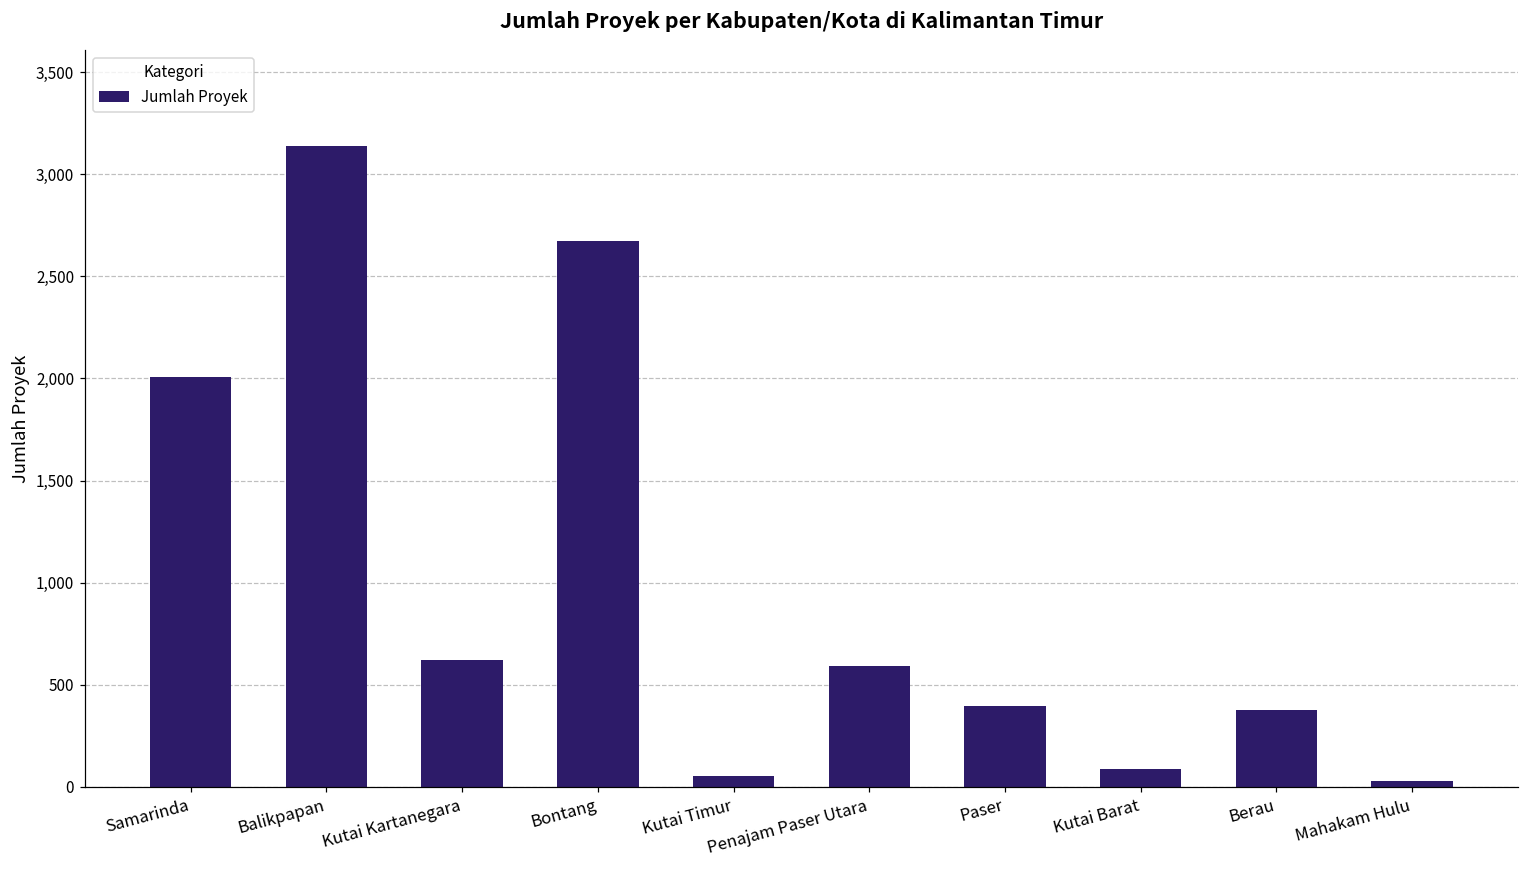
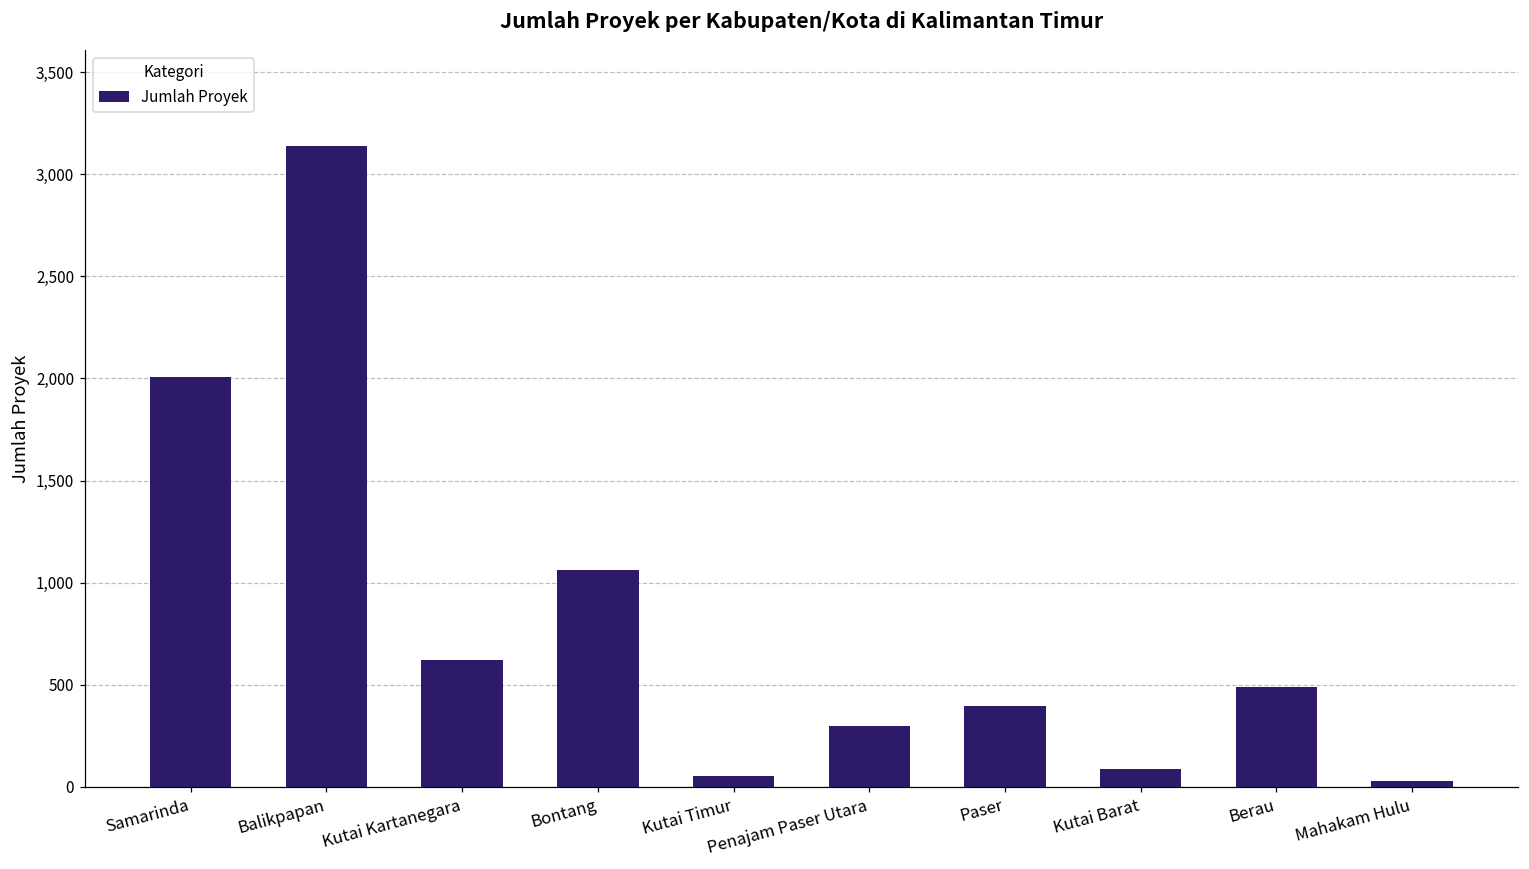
Bontang: 2,670 -> 1,060
Penajam Paser Utara: 590 -> 300
Berau: 380 -> 490
